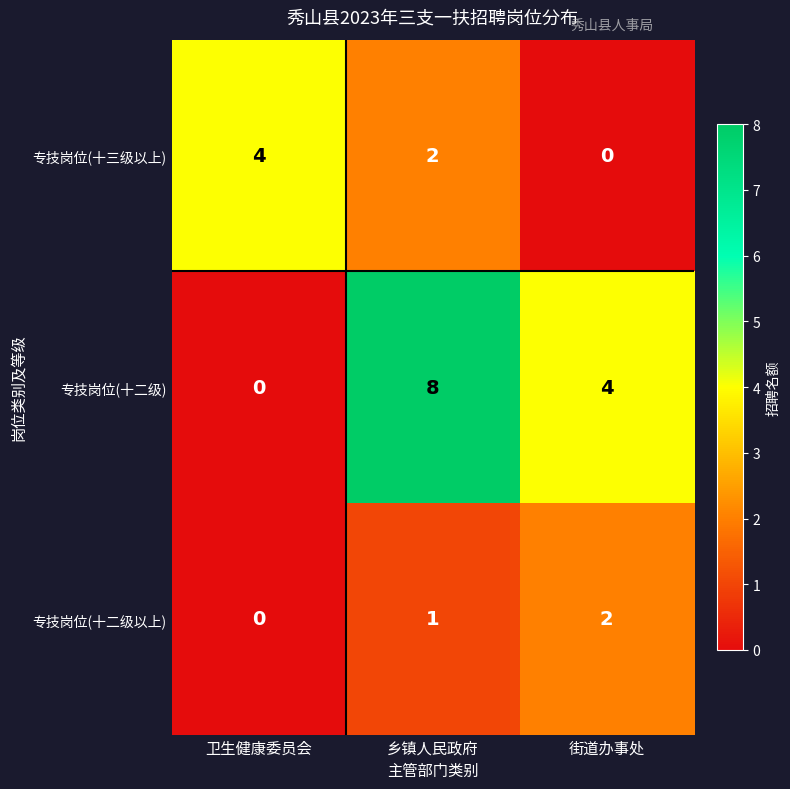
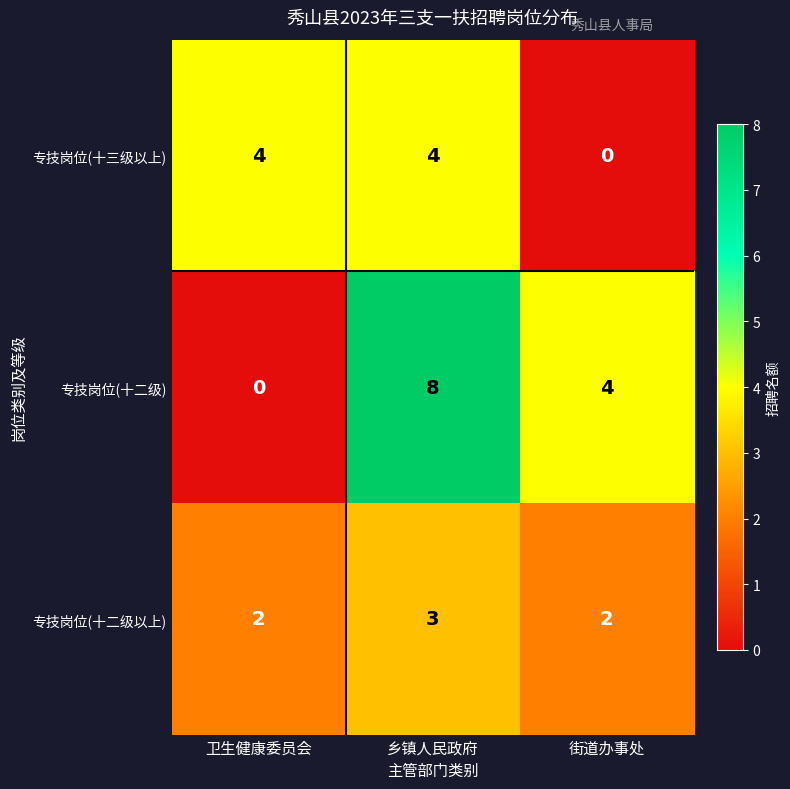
专技岗位(十三级以上), 乡镇人民政府: 2 -> 4
专技岗位(十二级以上), 卫生健康委员会: 0 -> 2
专技岗位(十二级以上), 乡镇人民政府: 1 -> 3
